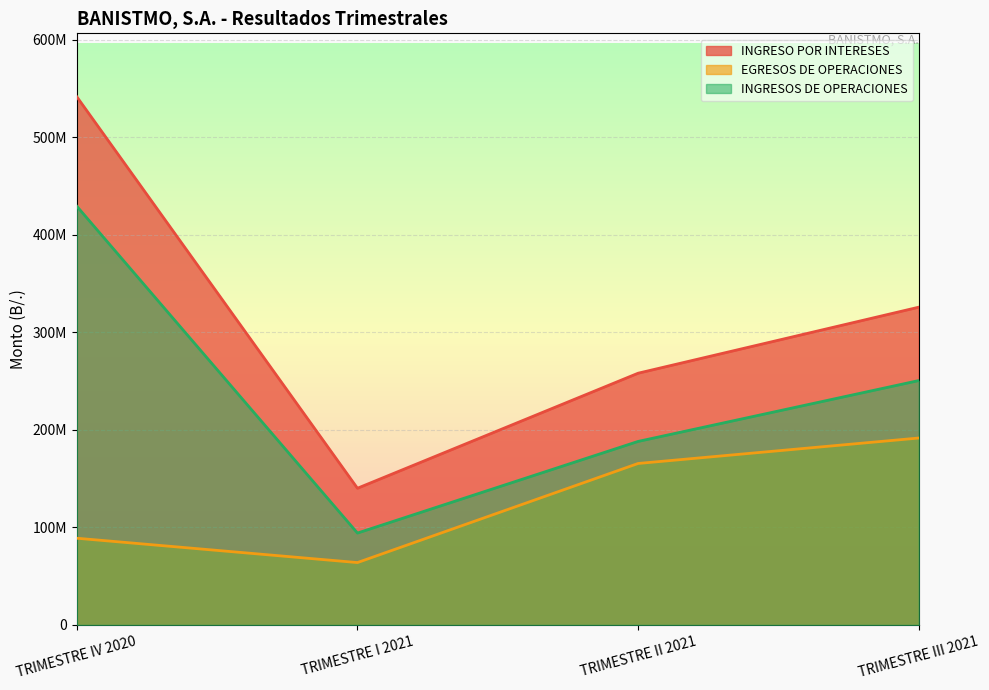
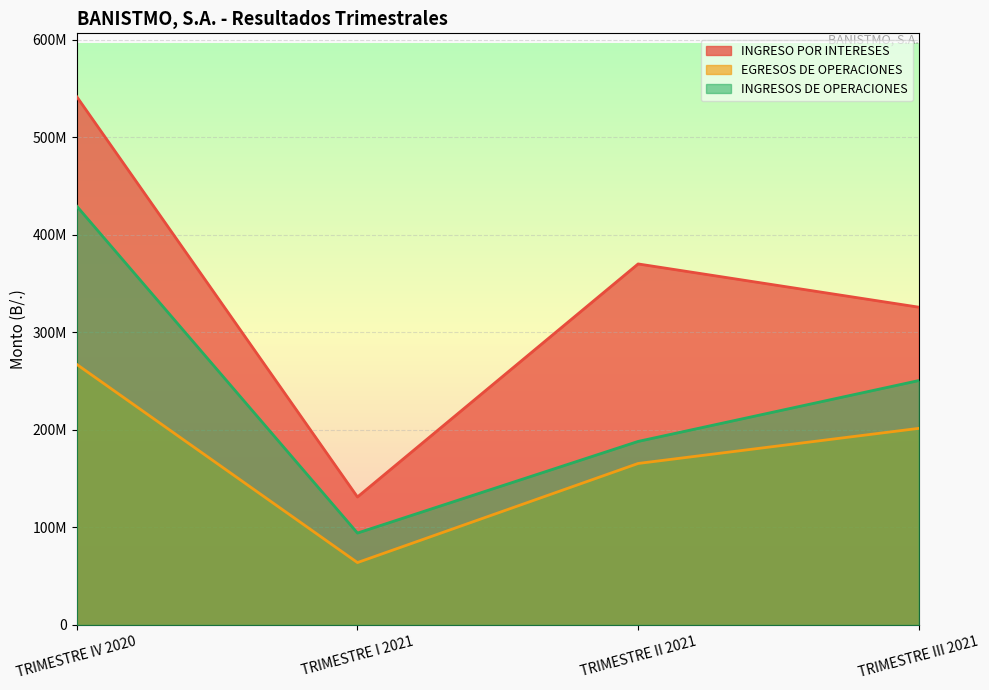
EGRESOS DE OPERACIONES, TRIMESTRE IV 2020: 90000000 -> 270000000
INGRESO POR INTERESES, TRIMESTRE I 2021: 140000000 -> 130000000
INGRESO POR INTERESES, TRIMESTRE II 2021: 260000000 -> 370000000
EGRESOS DE OPERACIONES, TRIMESTRE III 2021: 190000000 -> 200000000
